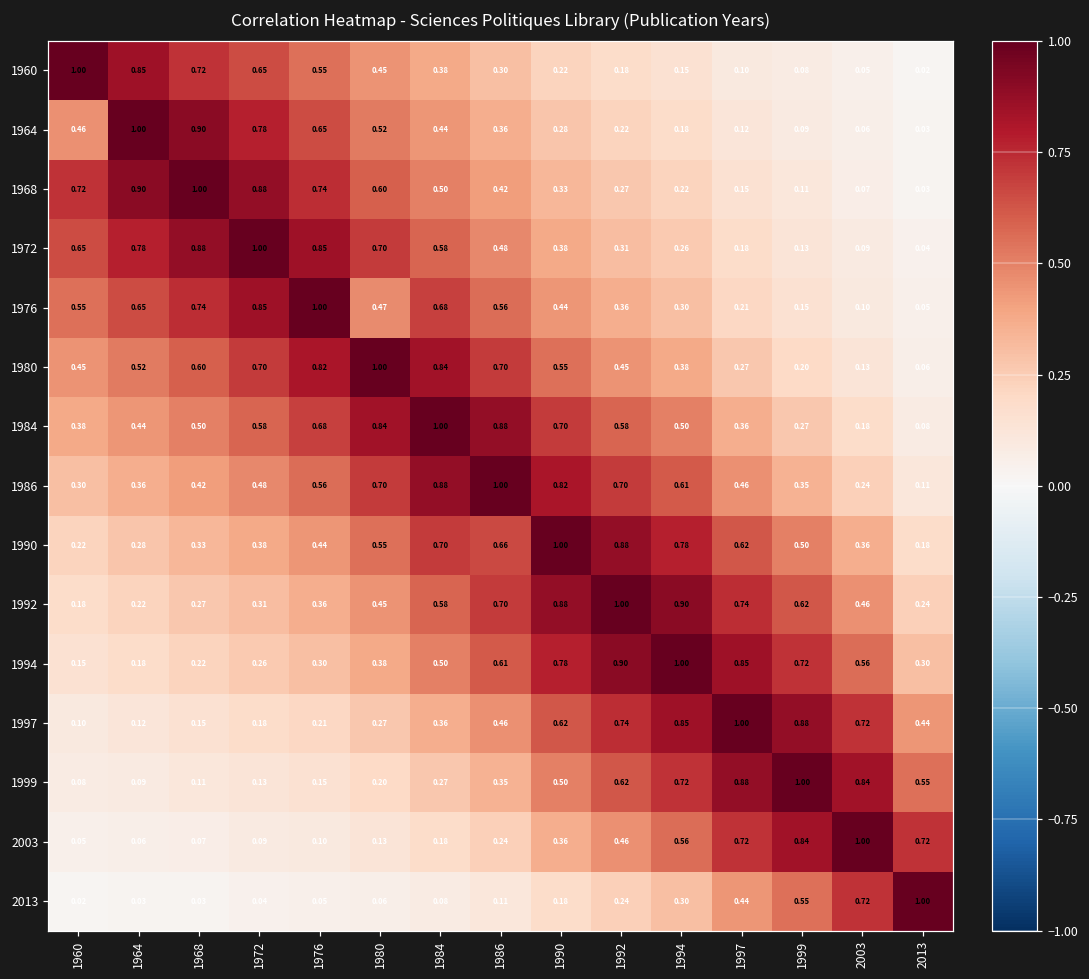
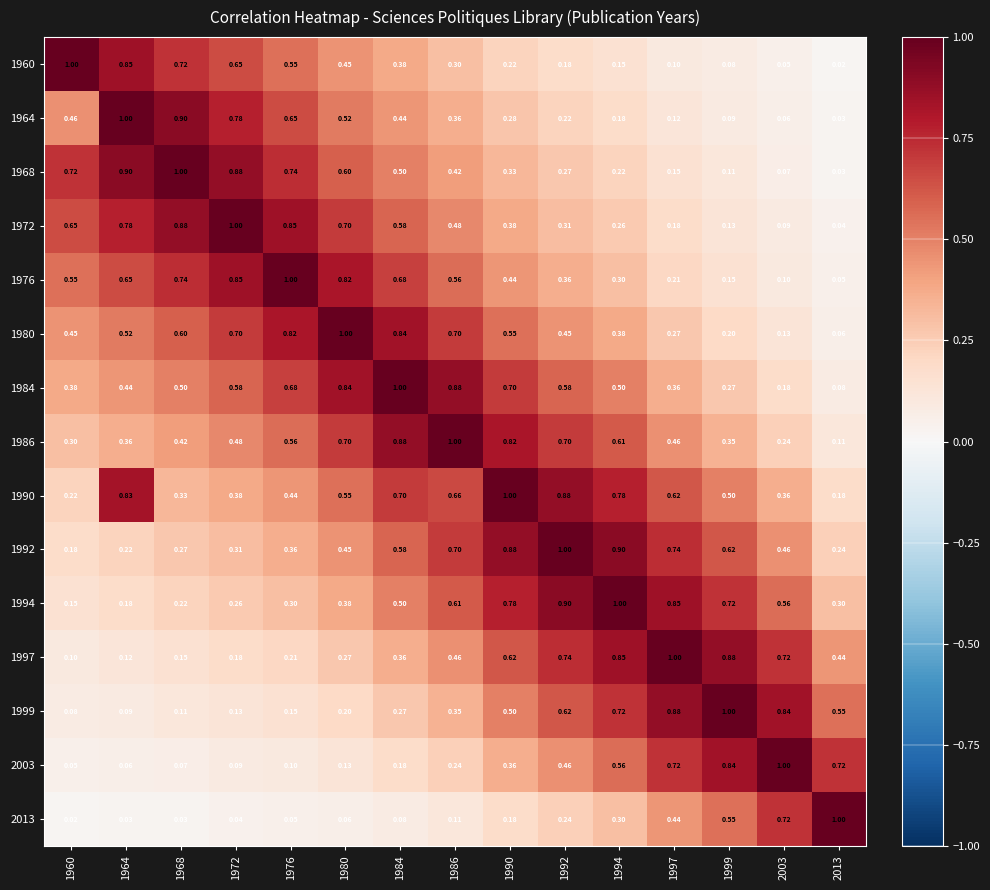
1976, 1980: 0.47 -> 0.82
1990, 1964: 0.28 -> 0.83
